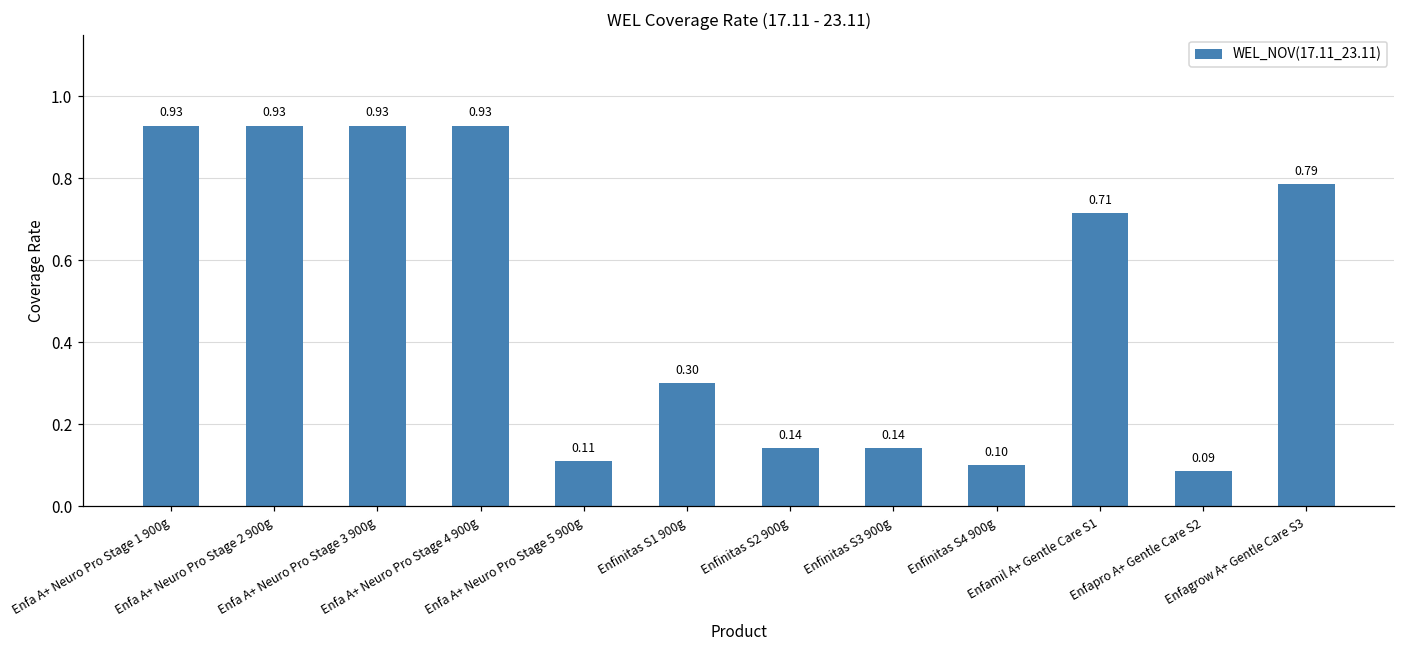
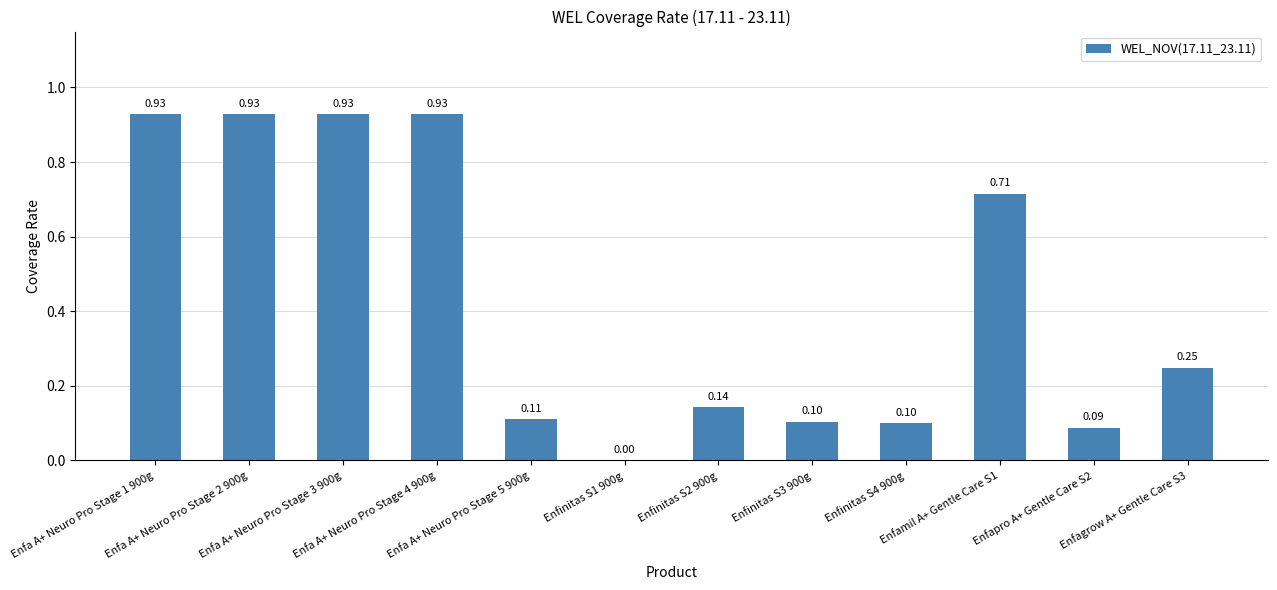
Enfinitas S1 900g: 0.30 -> 0.00
Enfinitas S3 900g: 0.14 -> 0.10
Enfagrow A+ Gentle Care S3: 0.79 -> 0.25
